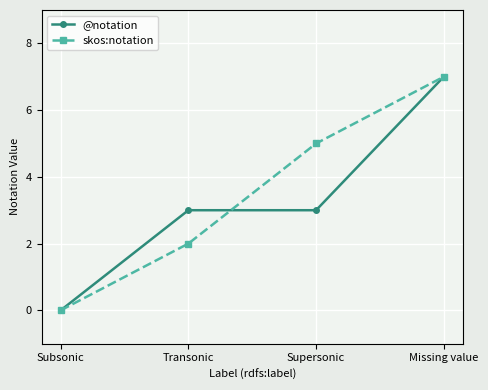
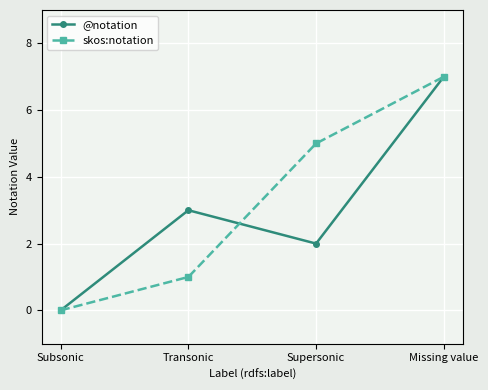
skos:notation, Transonic: 2 -> 1
@notation, Supersonic: 3 -> 2
